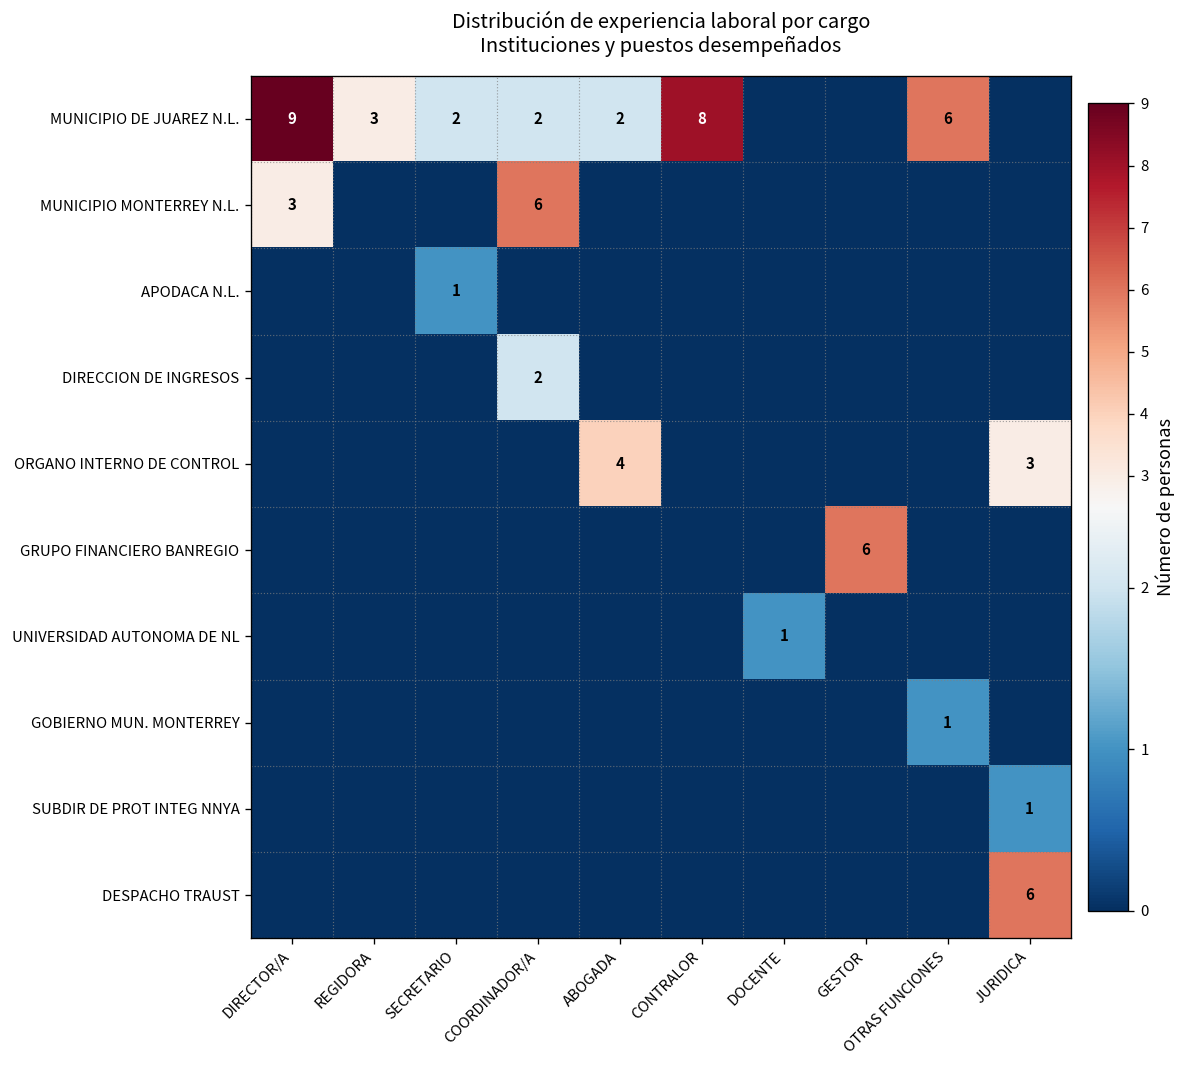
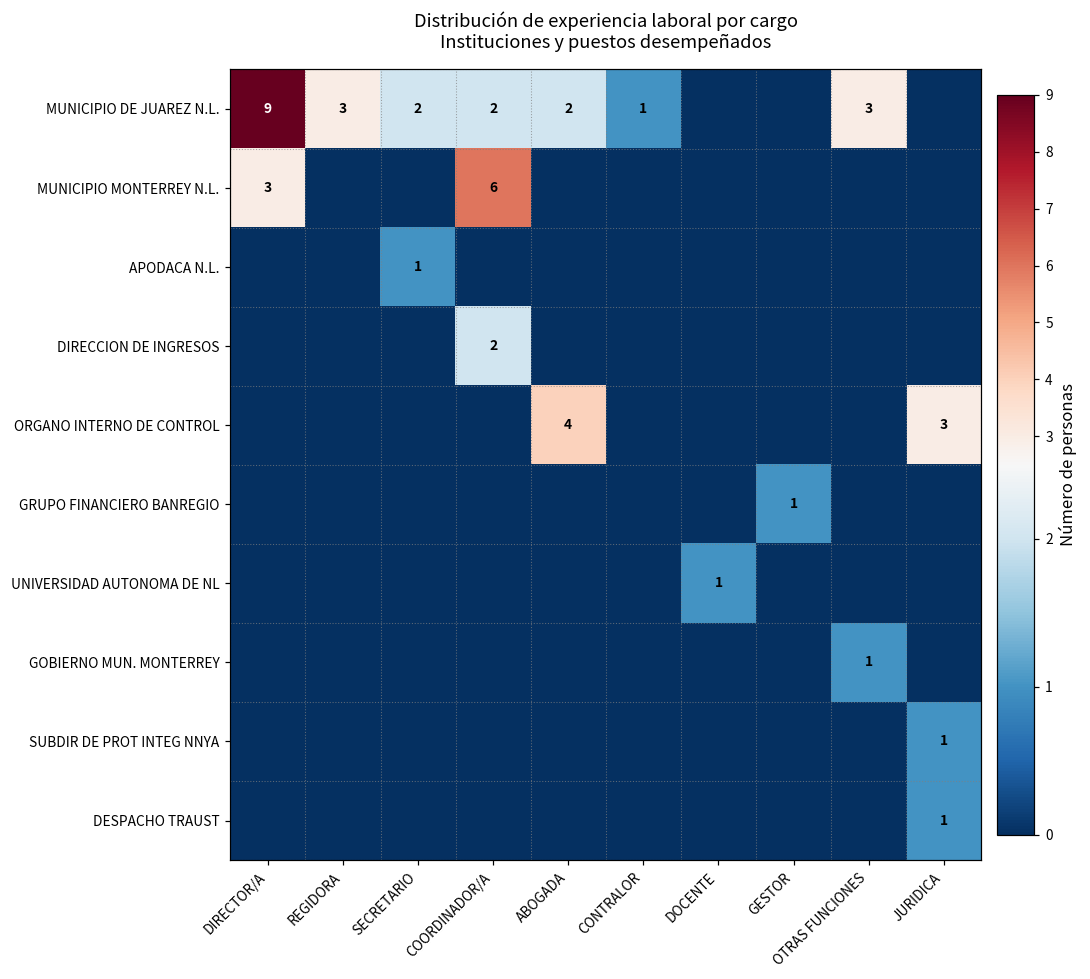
MUNICIPIO DE JUAREZ N.L., CONTRALOR: 8 -> 1
MUNICIPIO DE JUAREZ N.L., OTRAS FUNCIONES: 6 -> 3
GRUPO FINANCIERO BANREGIO, GESTOR: 6 -> 1
DESPACHO TRAUST, JURIDICA: 6 -> 1
